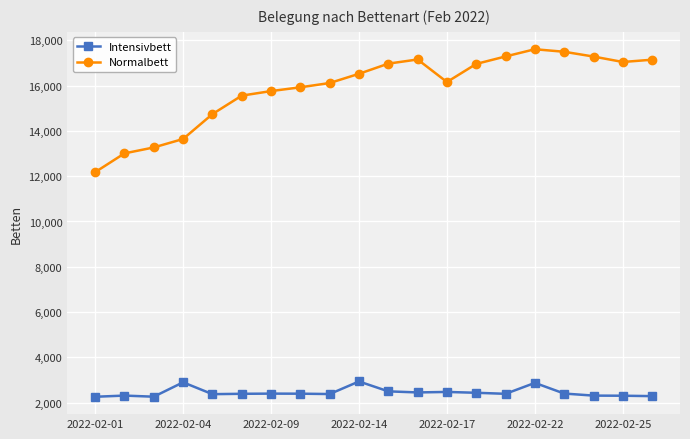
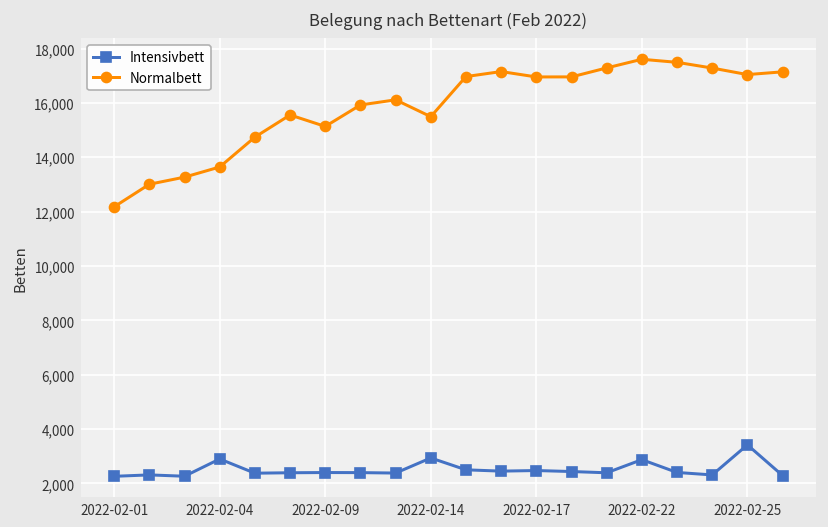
Normalbett, 2022-02-09: 15,800 -> 15,100
Normalbett, 2022-02-14: 16,500 -> 15,500
Normalbett, 2022-02-17: 16,200 -> 17,000
Intensivbett, 2022-02-25: 2,300 -> 3,400
